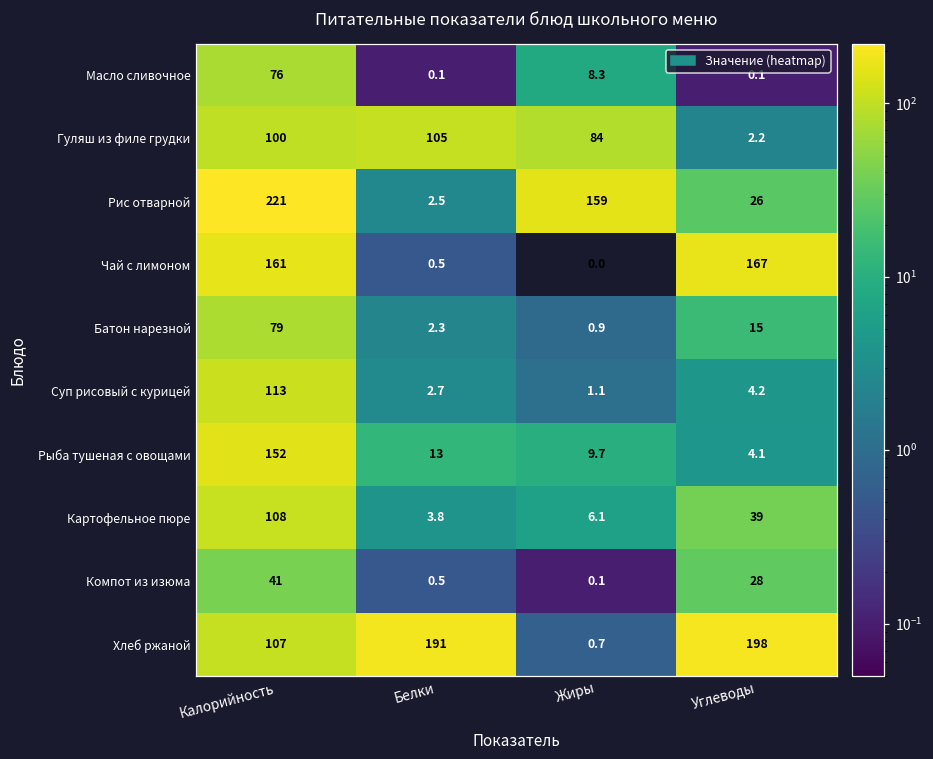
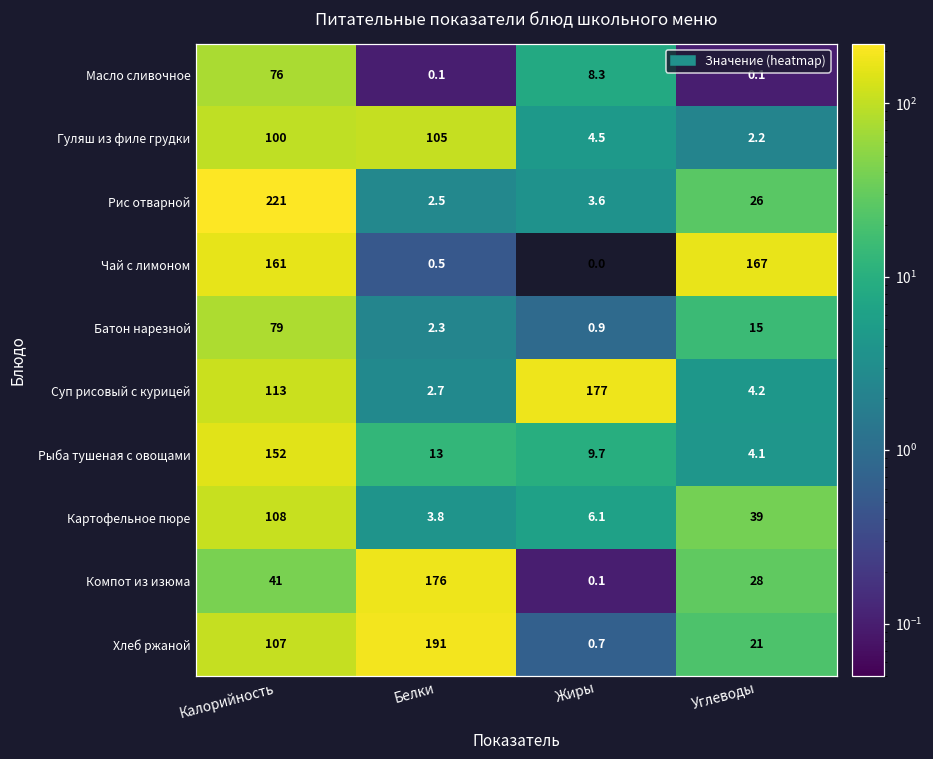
Гуляш из филе грудки, Жиры: 84 -> 4.5
Рис отварной, Жиры: 159 -> 3.6
Суп рисовый с курицей, Жиры: 1.1 -> 177
Компот из изюма, Белки: 0.5 -> 176
Хлеб ржаной, Углеводы: 198 -> 21
